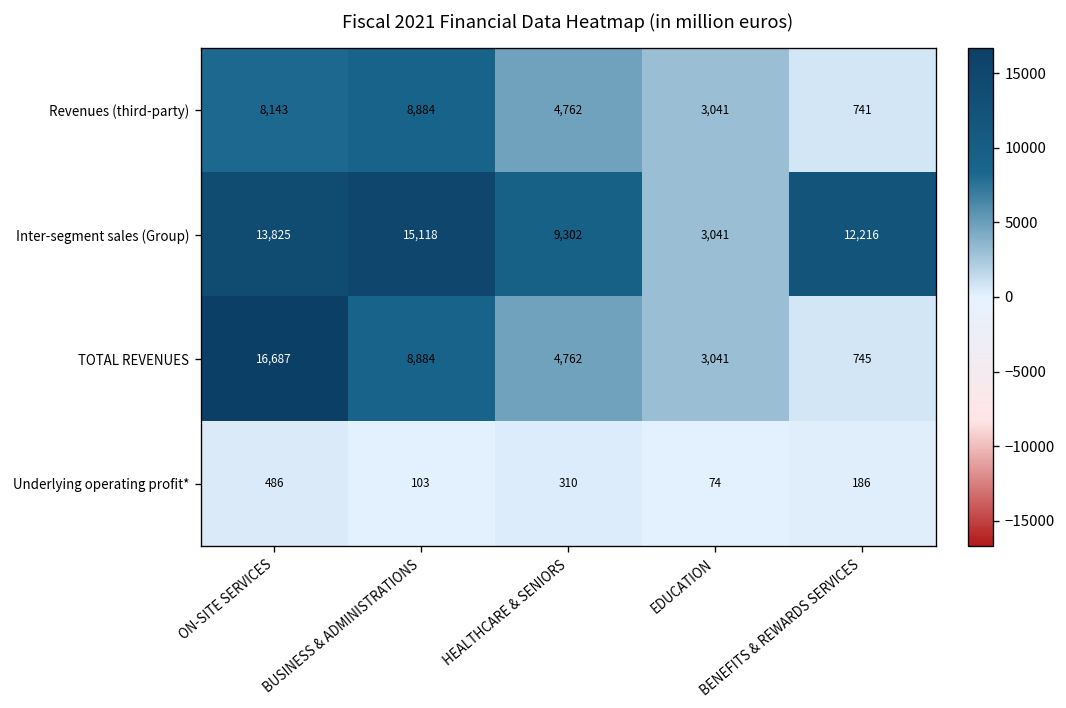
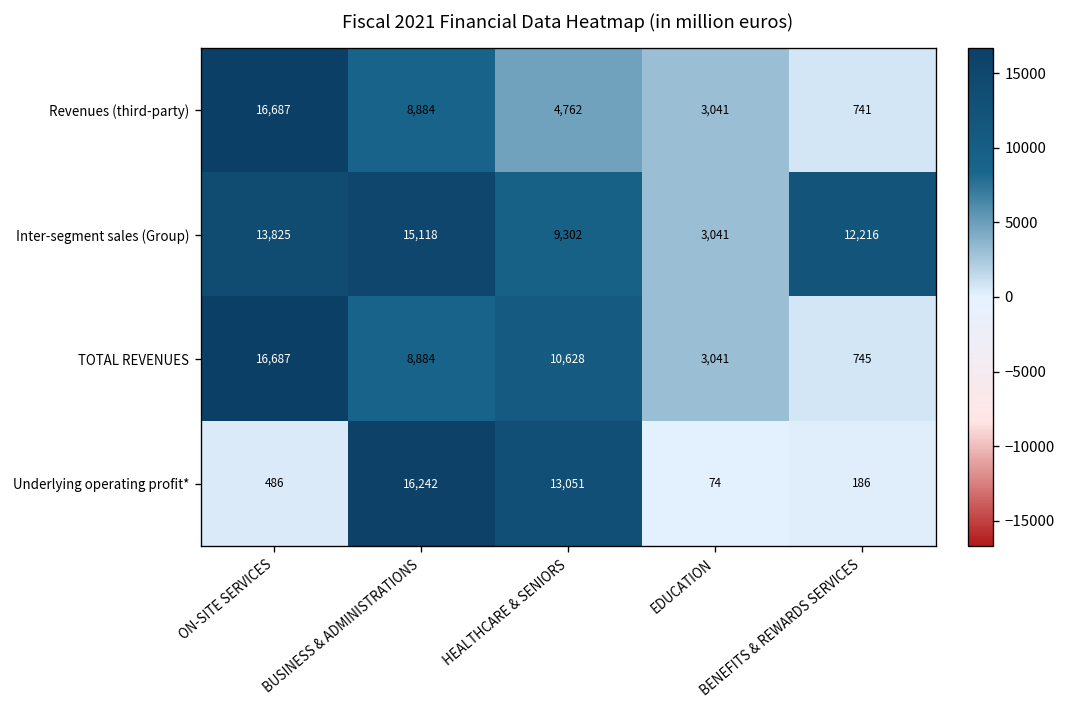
Revenues (third-party), ON-SITE SERVICES: 8,143 -> 16,687
TOTAL REVENUES, HEALTHCARE & SENIORS: 4,762 -> 10,628
Underlying operating profit*, BUSINESS & ADMINISTRATIONS: 103 -> 16,242
Underlying operating profit*, HEALTHCARE & SENIORS: 310 -> 13,051
